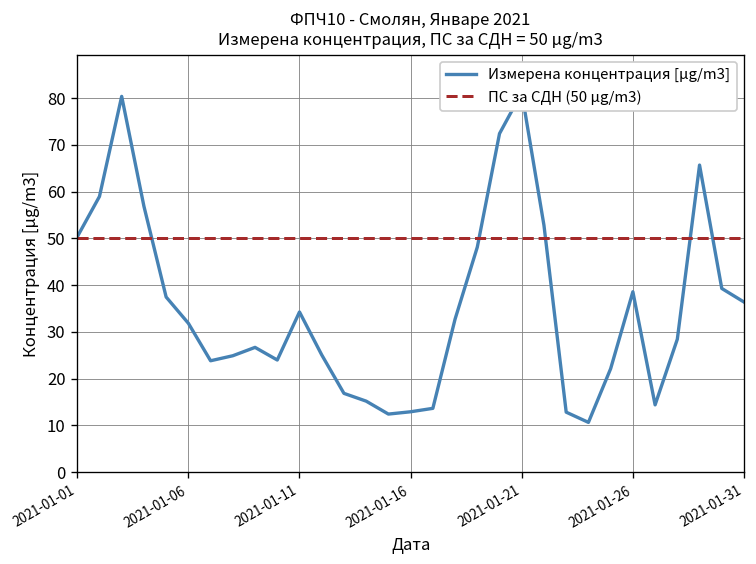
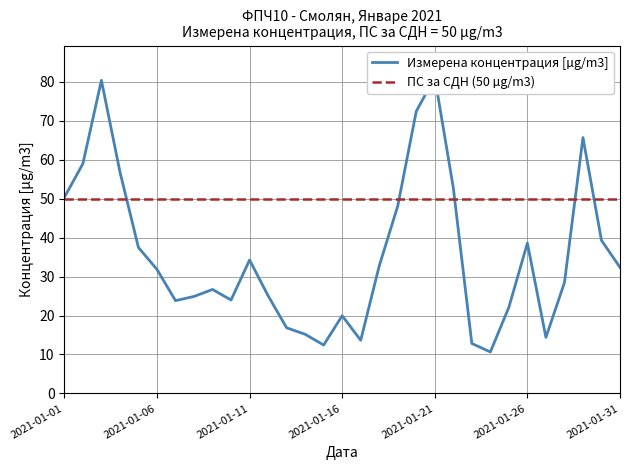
2021-01-16: 13 -> 20
2021-01-31: 36 -> 32
